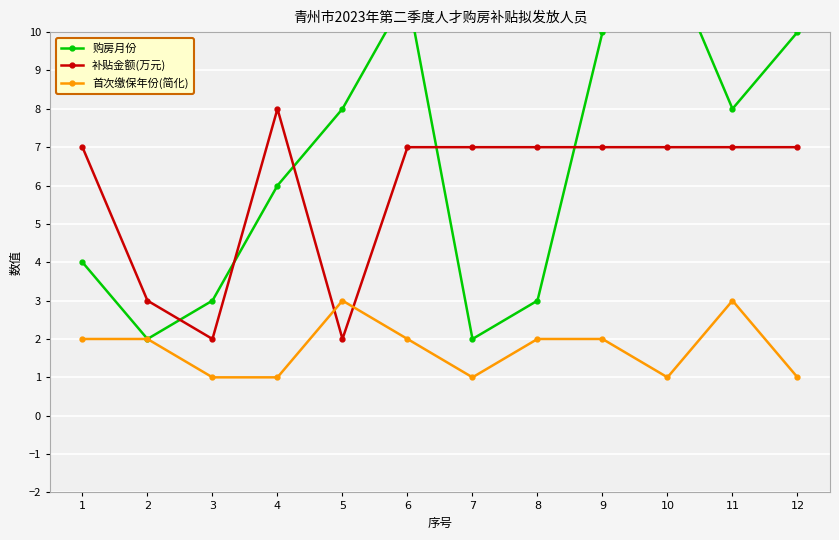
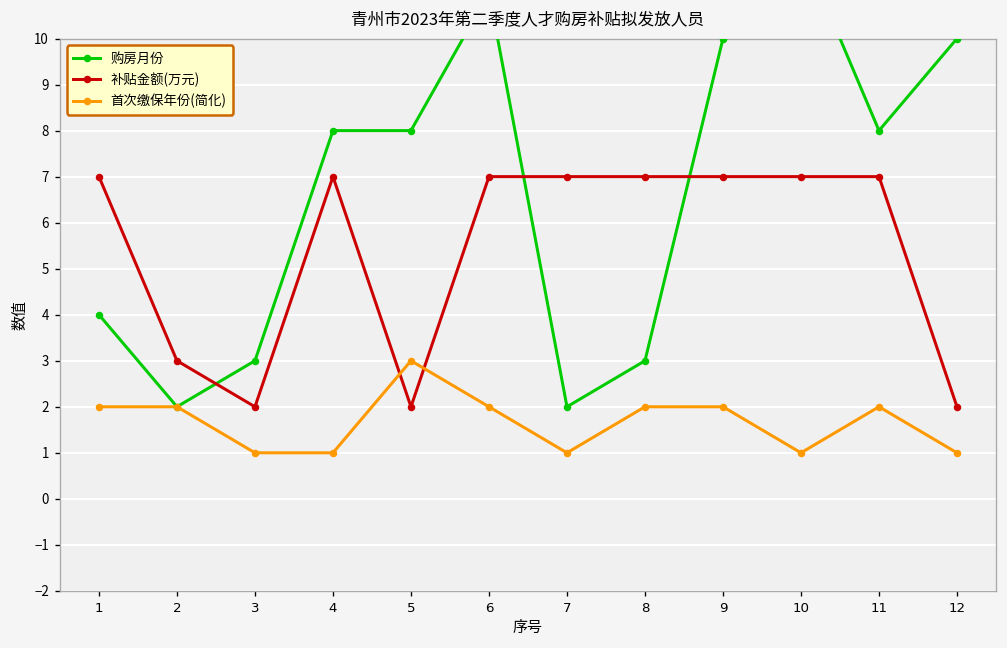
购房月份, 4: 6 -> 8
补贴金额(万元), 4: 8 -> 7
首次缴保年份(简化), 11: 3.0 -> 2.0
补贴金额(万元), 12: 7 -> 2
